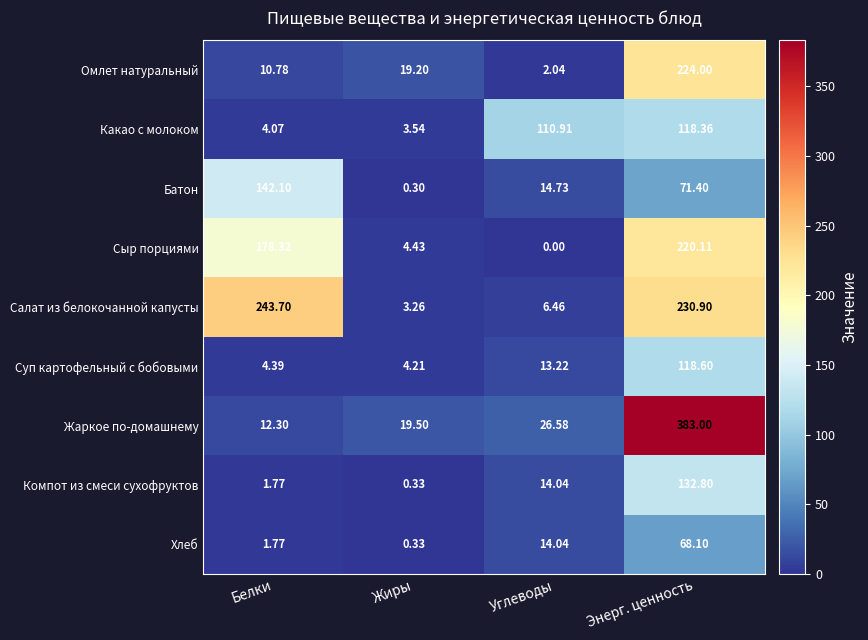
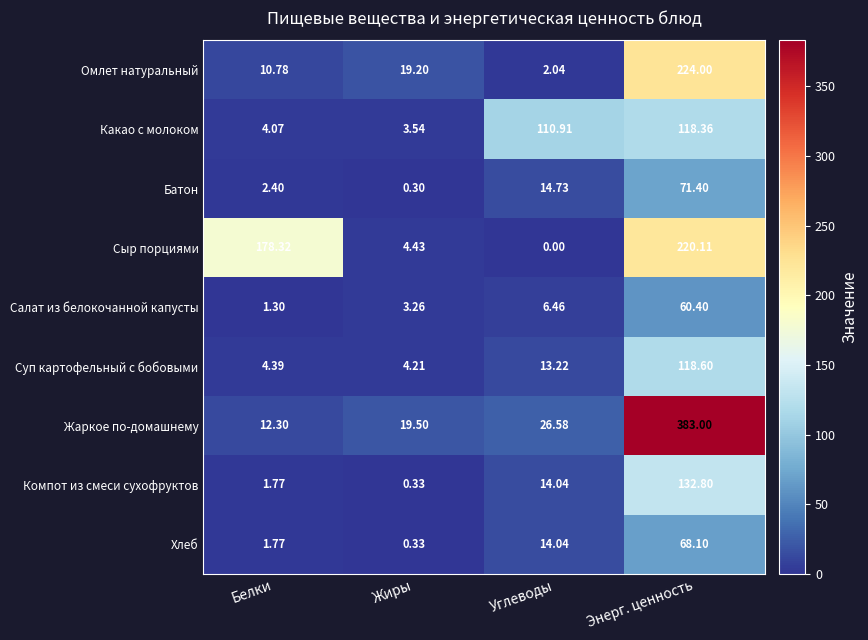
Батон, Белки: 142.10 -> 2.40
Салат из белокочанной капусты, Белки: 243.70 -> 1.30
Салат из белокочанной капусты, Энерг. ценность: 230.90 -> 60.40
